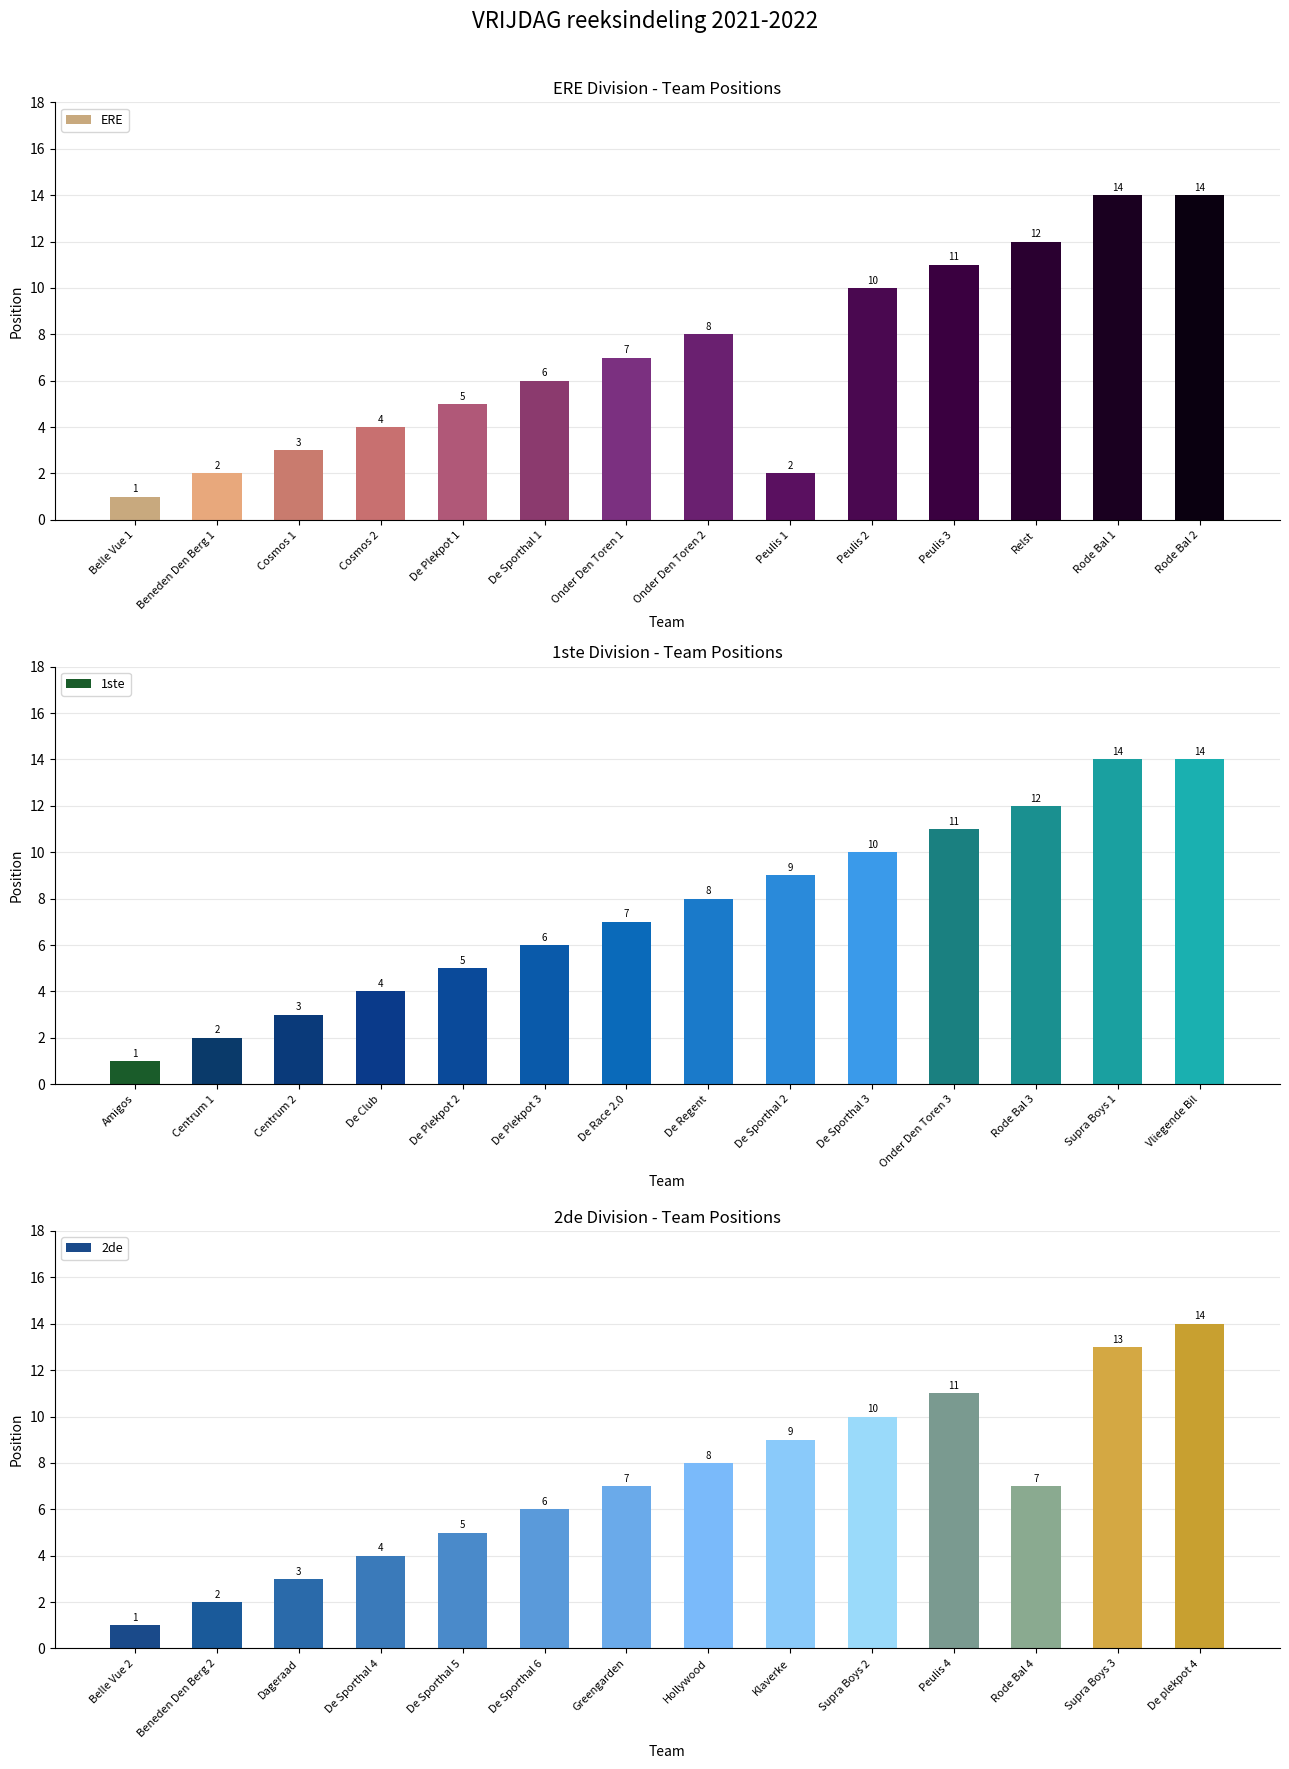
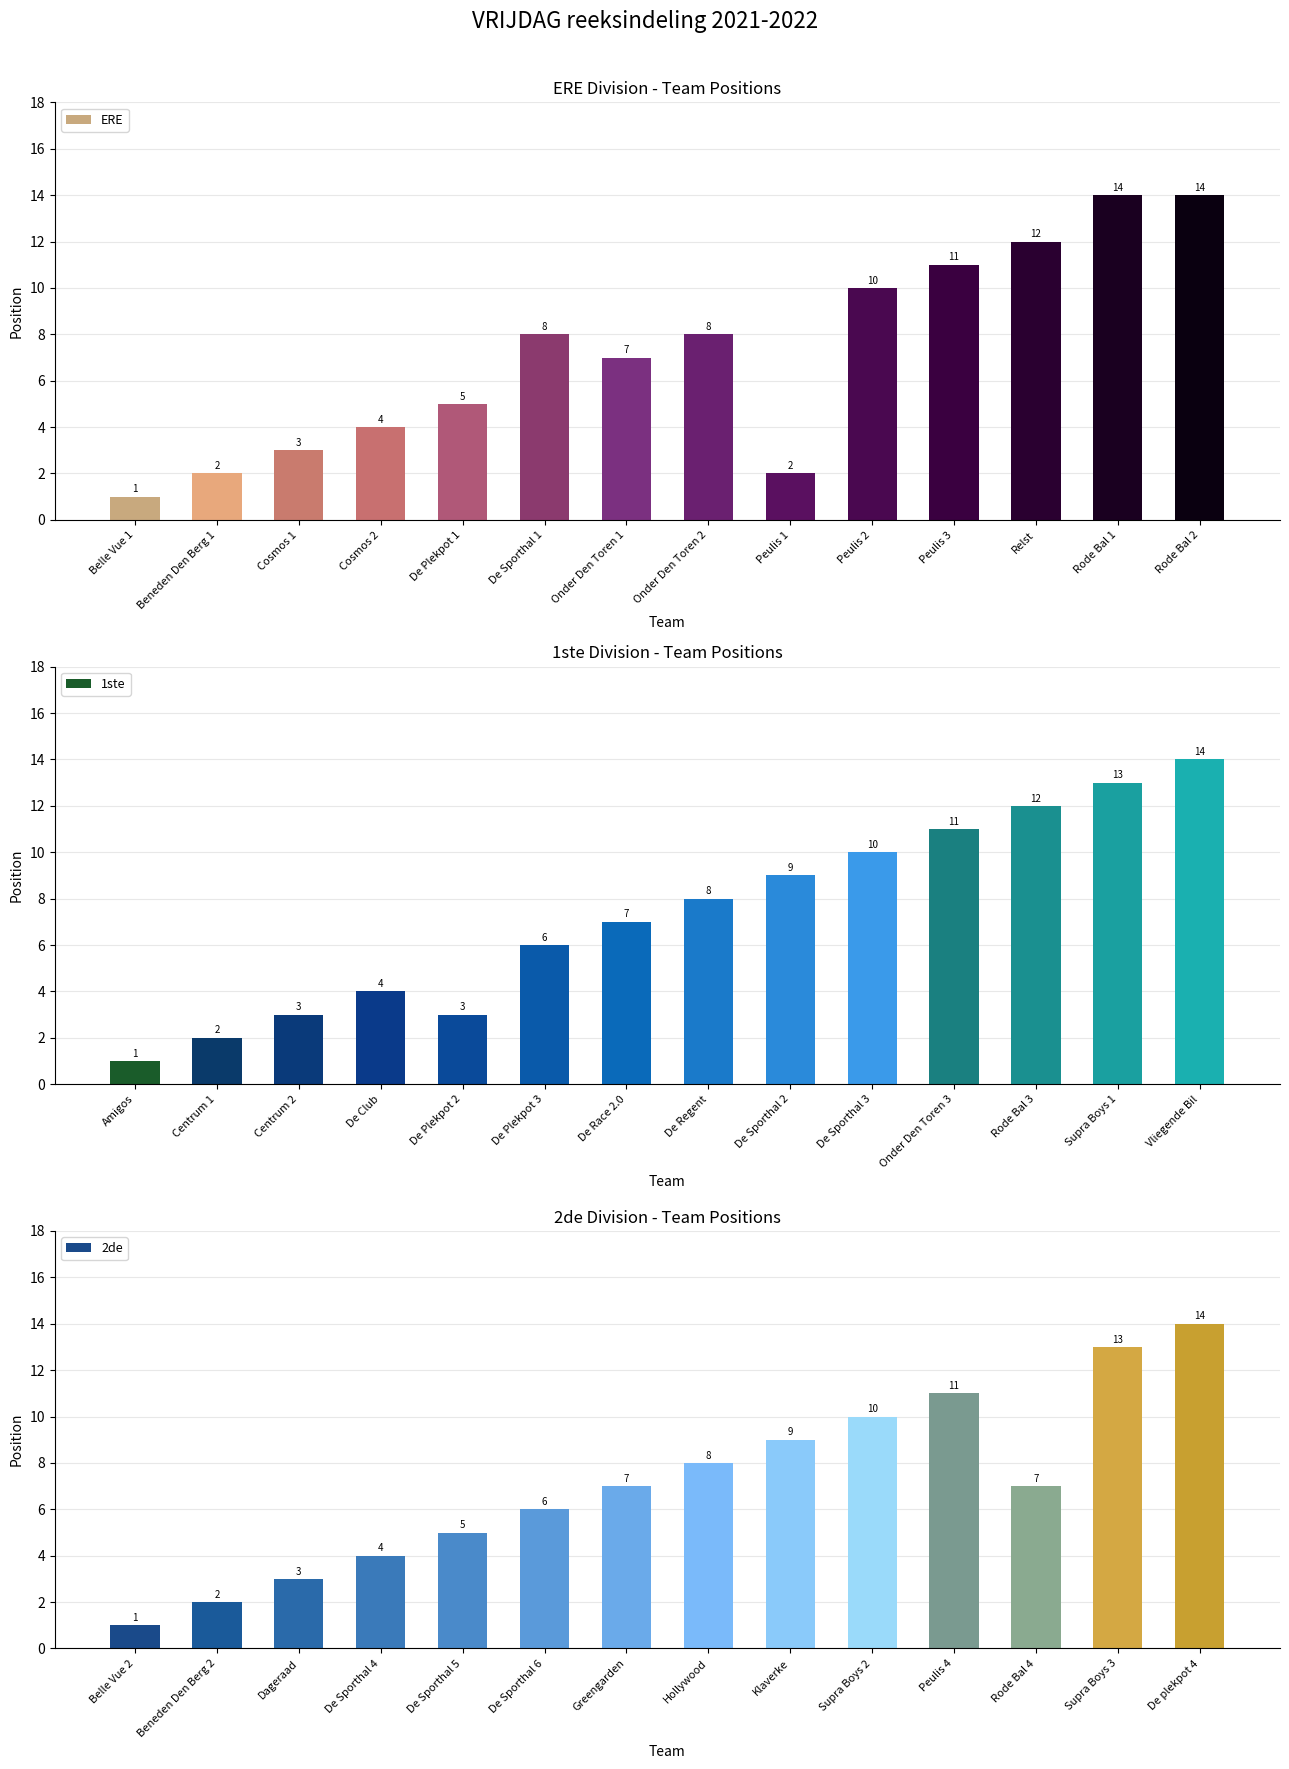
ERE Division - Team Positions, De Sporthal 1: 6 -> 8
1ste Division - Team Positions, De Plekpot 2: 5 -> 3
1ste Division - Team Positions, Supra Boys 1: 14 -> 13
